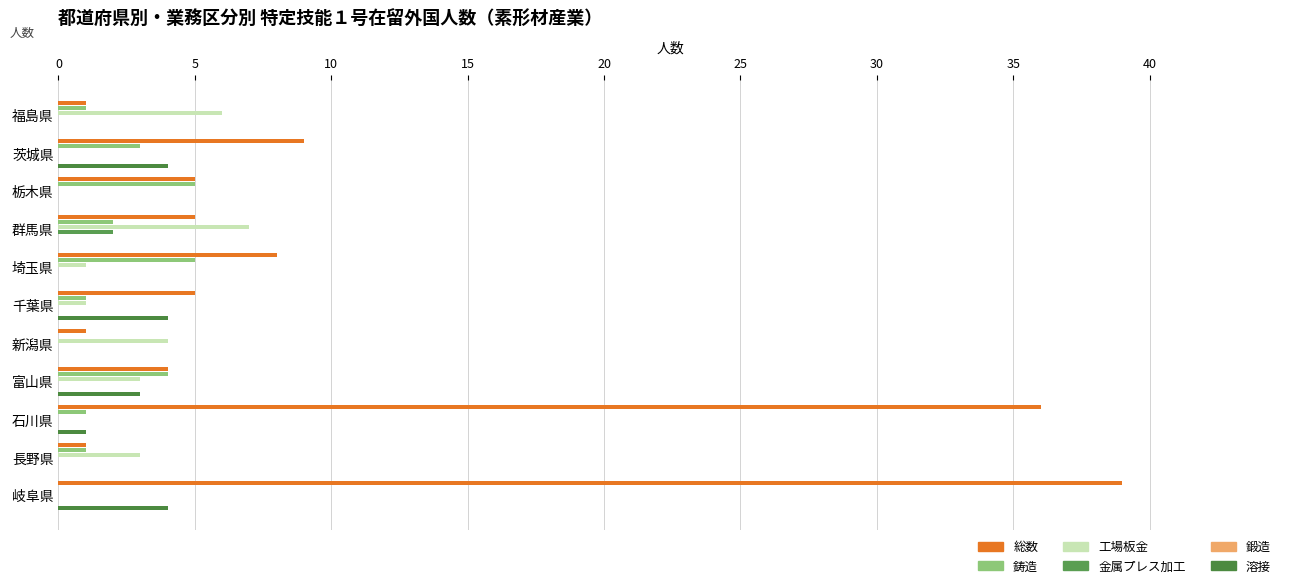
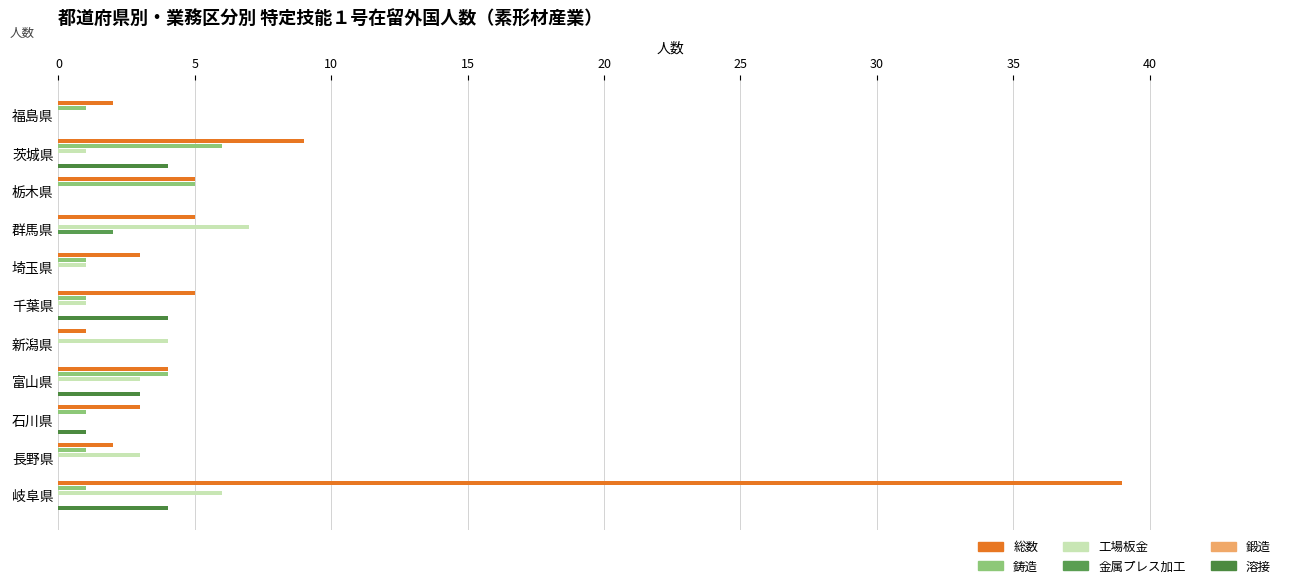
総数, 福島県: 1 -> 2
工場板金, 福島県: 6 -> 0
鋳造, 茨城県: 3 -> 6
工場板金, 茨城県: 0 -> 1
鋳造, 群馬県: 2 -> 0
総数, 埼玉県: 8 -> 3
鋳造, 埼玉県: 5 -> 1
総数, 石川県: 36 -> 3
総数, 長野県: 1 -> 2
鋳造, 岐阜県: 0 -> 1
工場板金, 岐阜県: 0 -> 6
